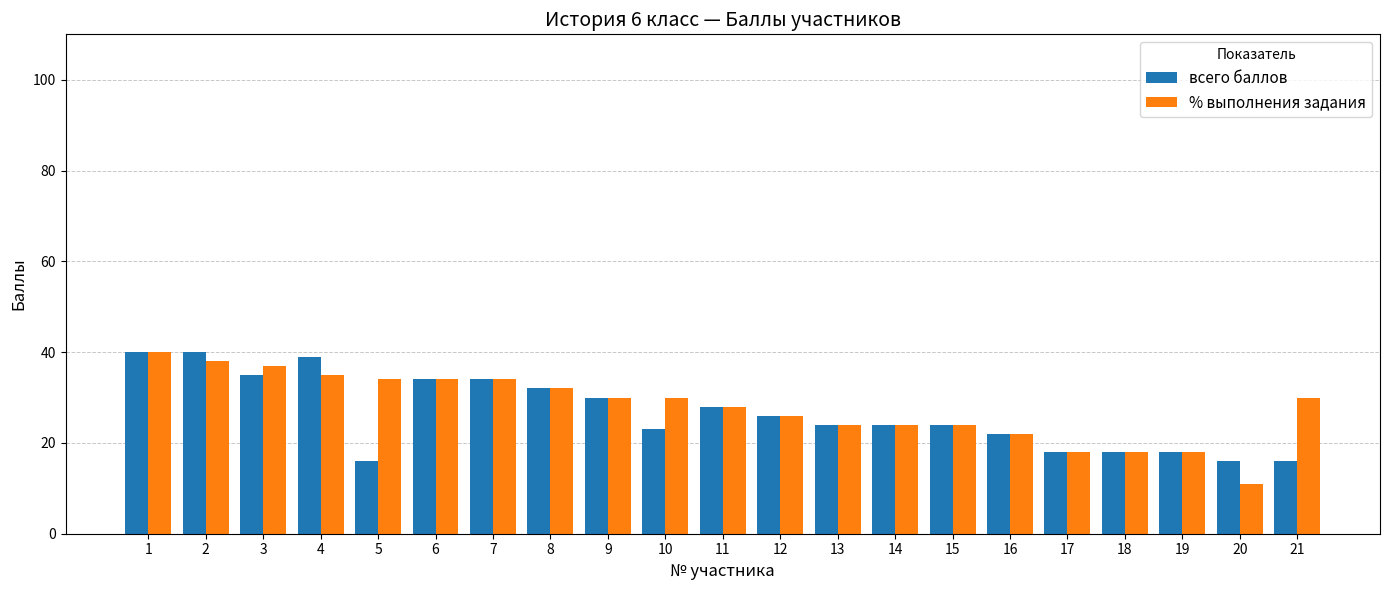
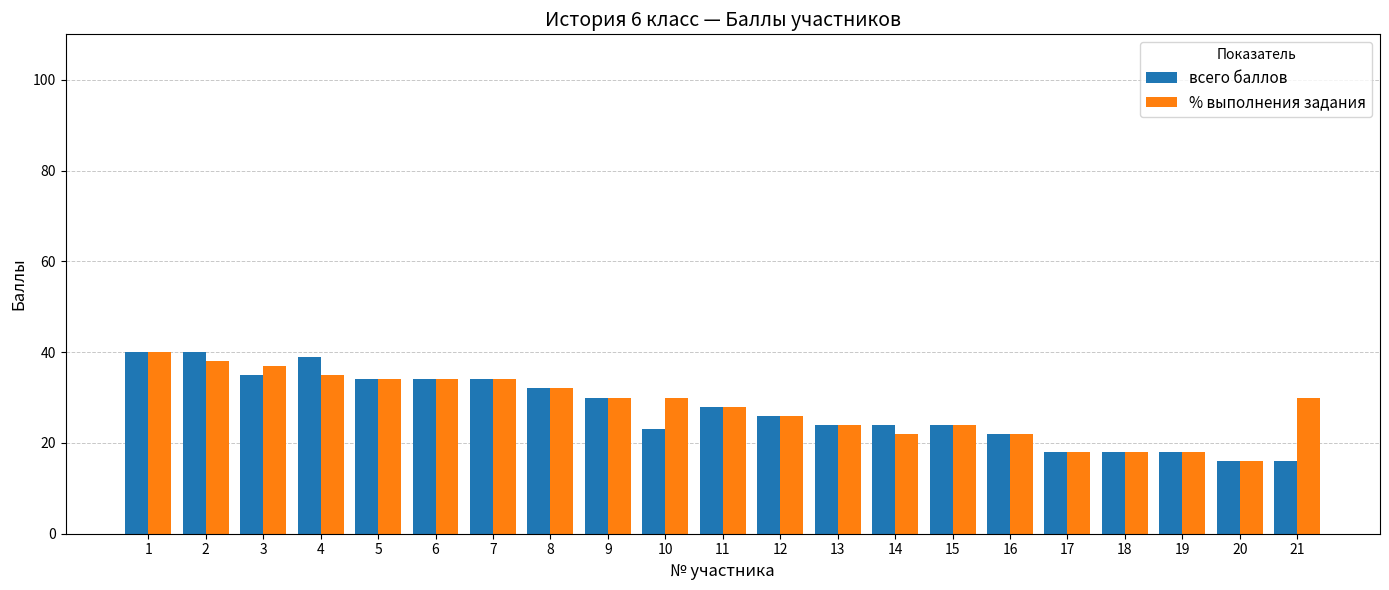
всего баллов, 5: 16 -> 34
% выполнения задания, 14: 24 -> 22
% выполнения задания, 20: 11 -> 16
